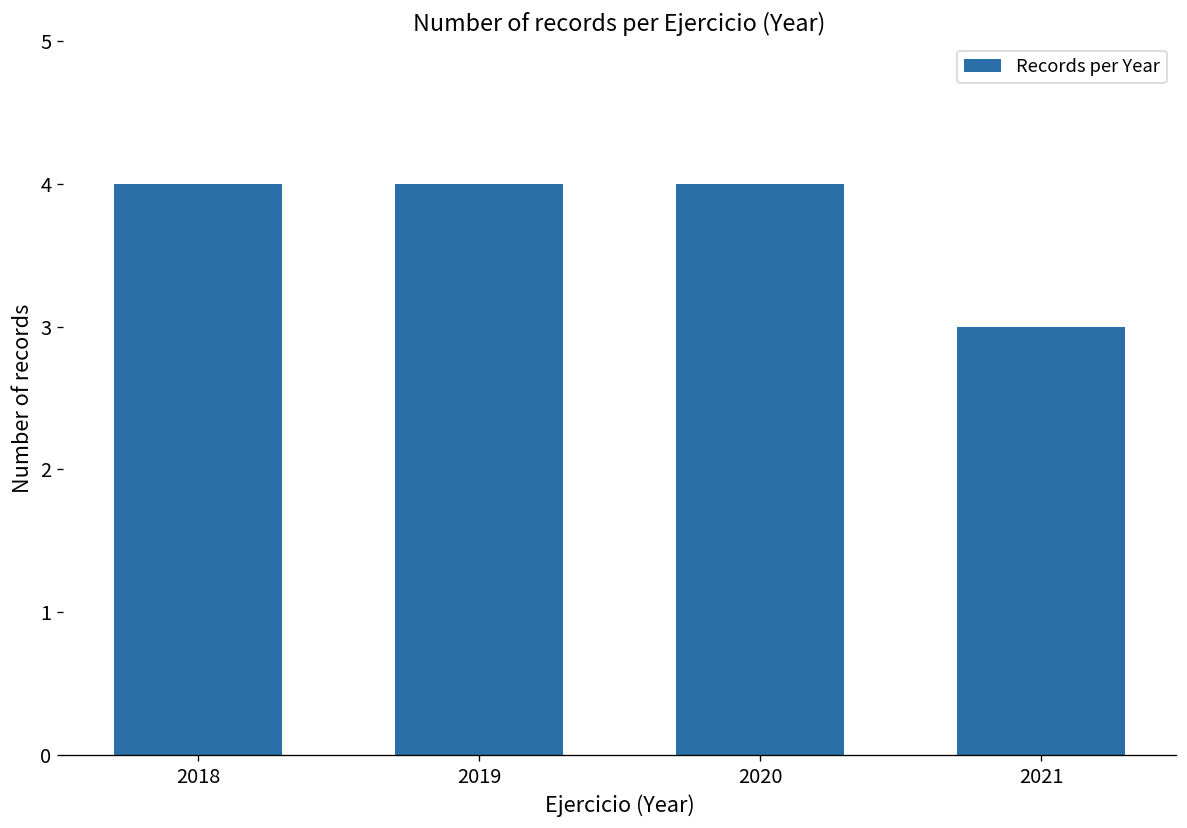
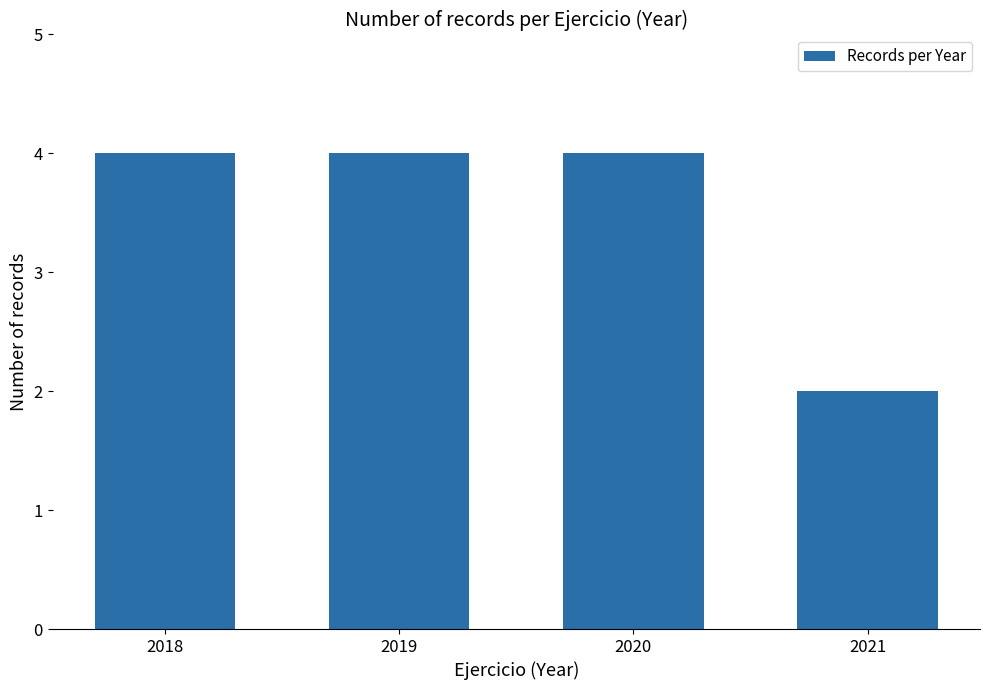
2021: 3 -> 2
